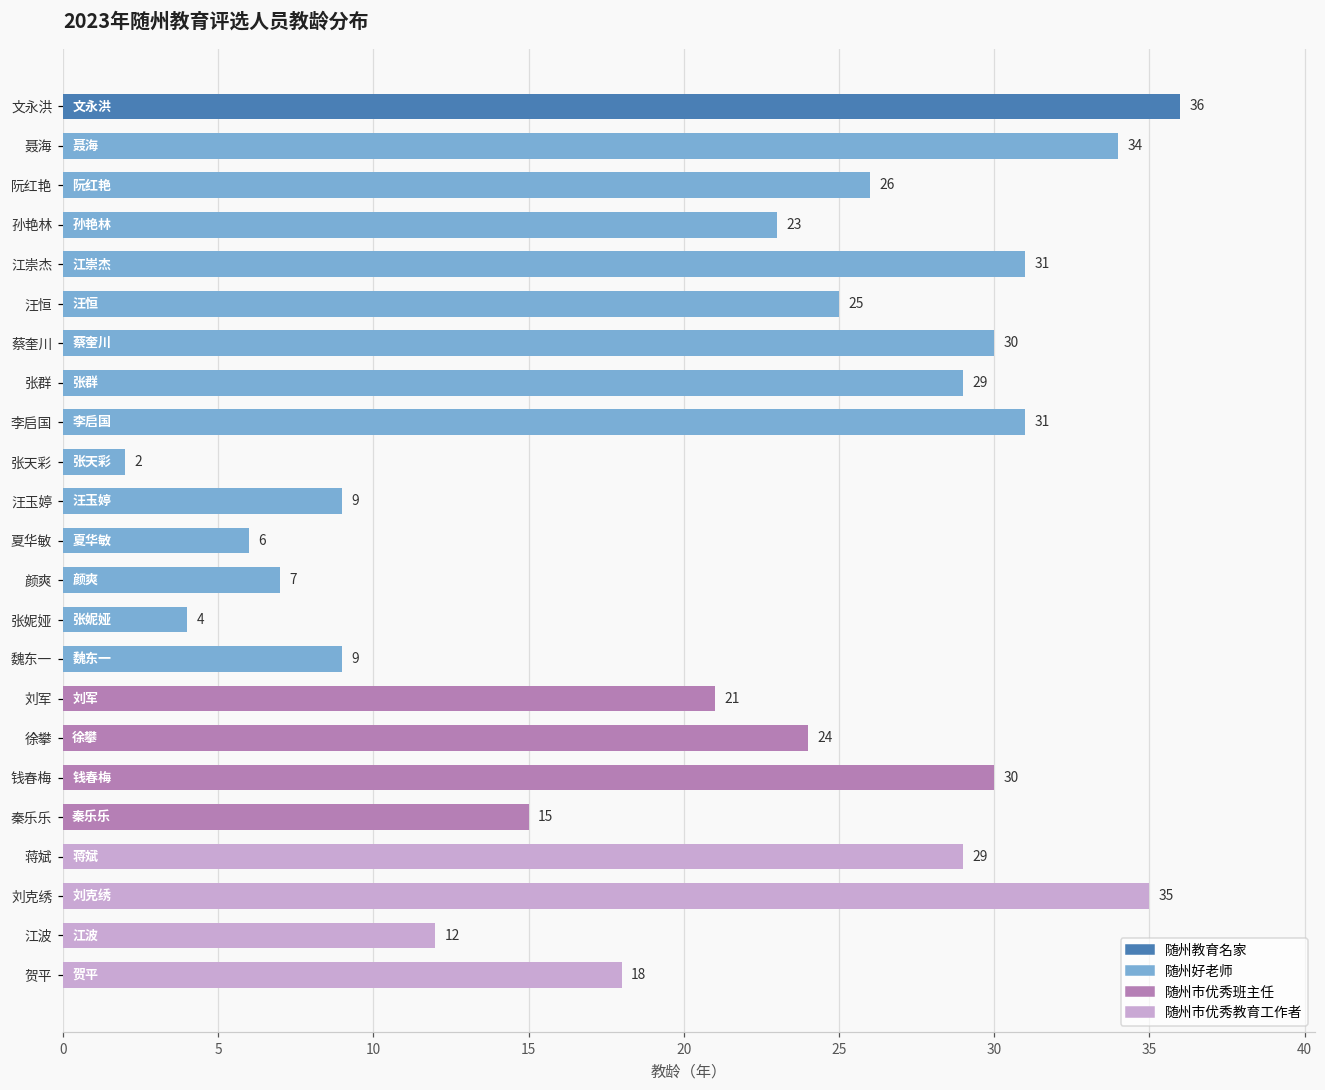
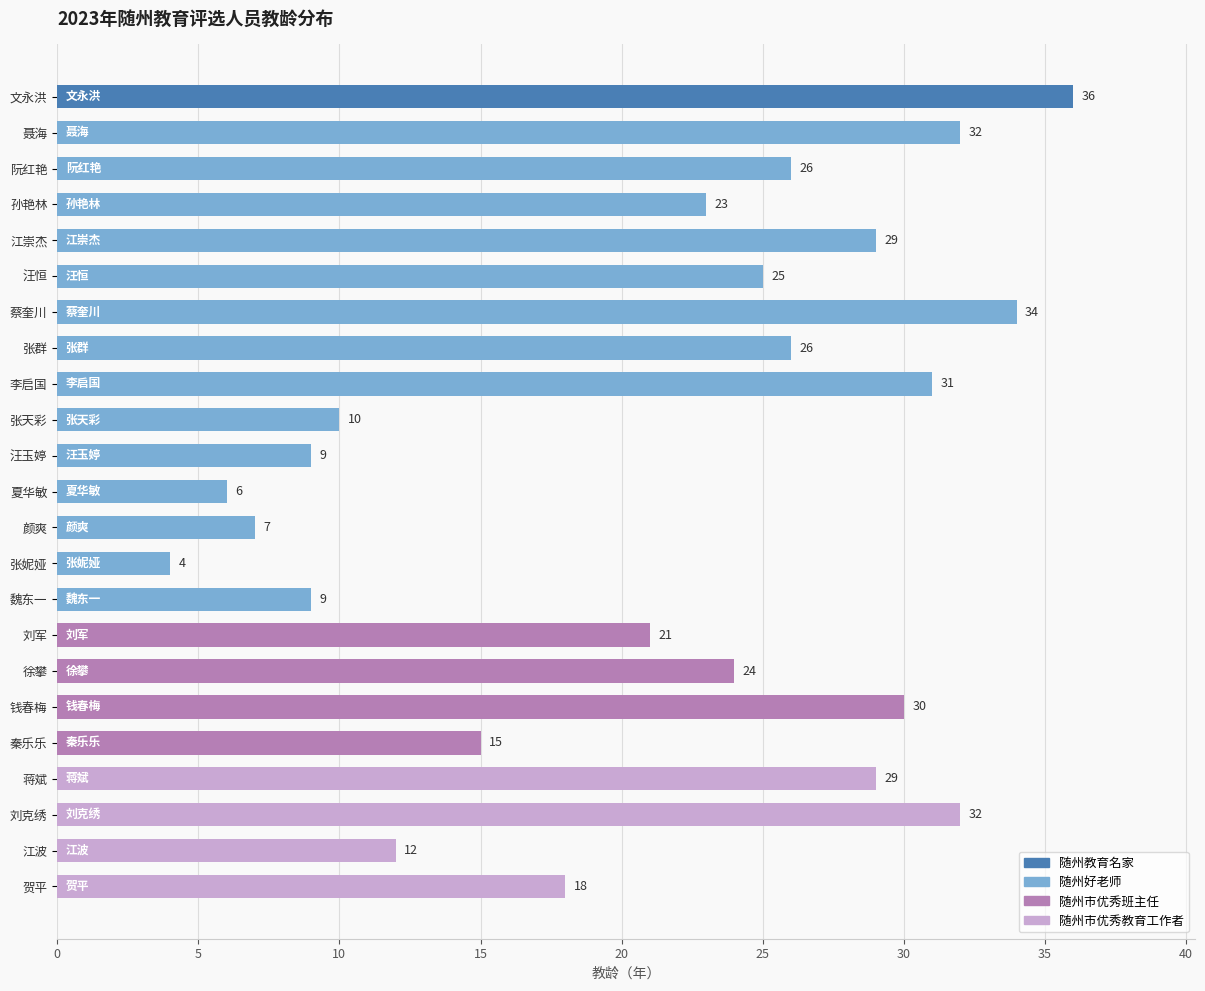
聂海: 34 -> 32
江崇杰: 31 -> 29
蔡奎川: 30 -> 34
张群: 29 -> 26
张天彩: 2 -> 10
刘克绣: 35 -> 32
